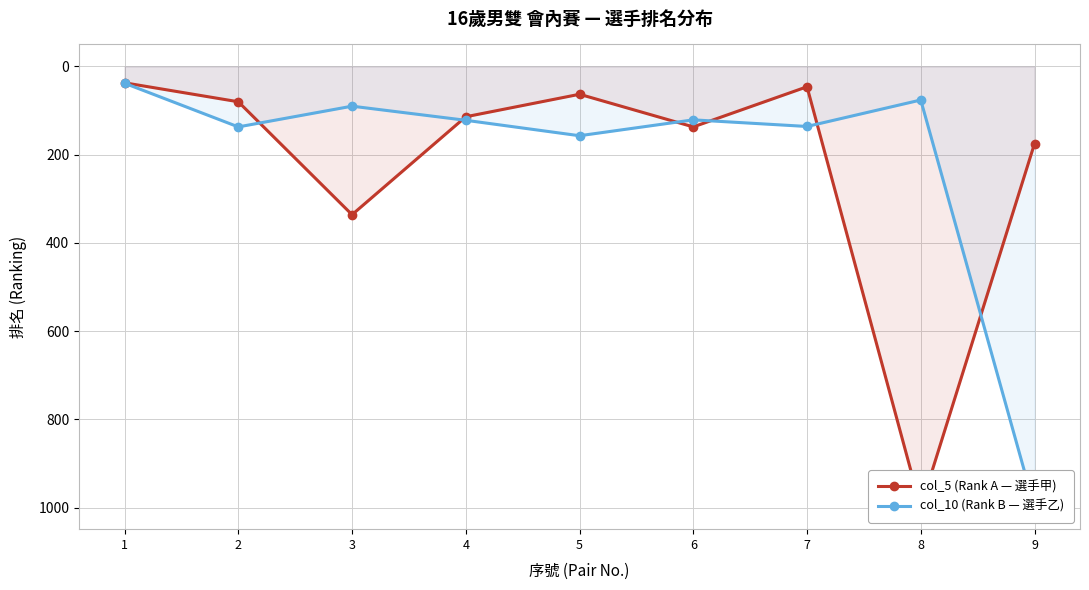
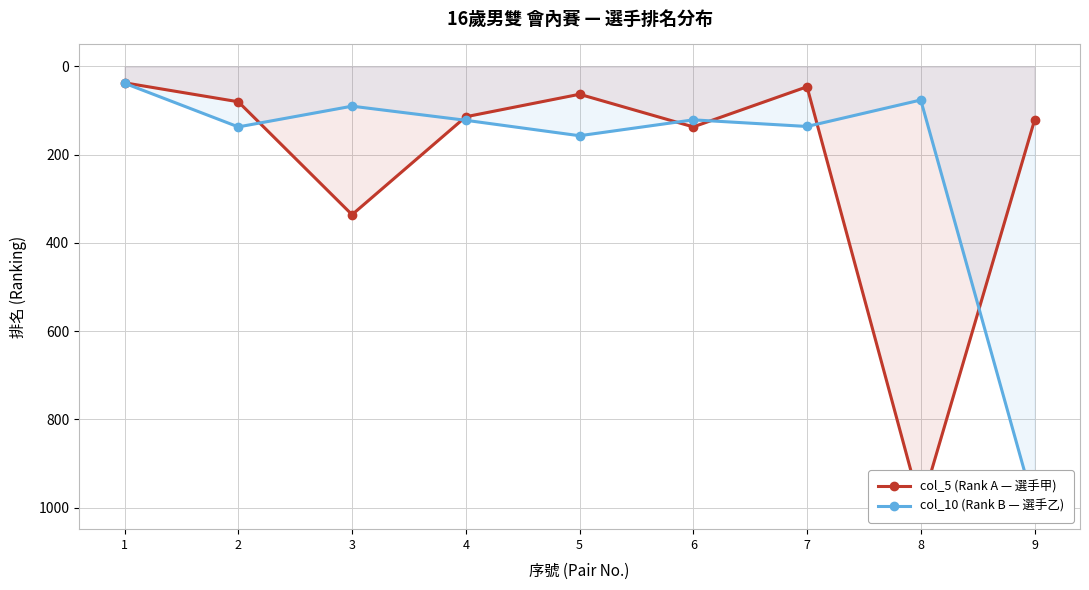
col_5 (Rank A — 選手甲), 9: 180 -> 120
